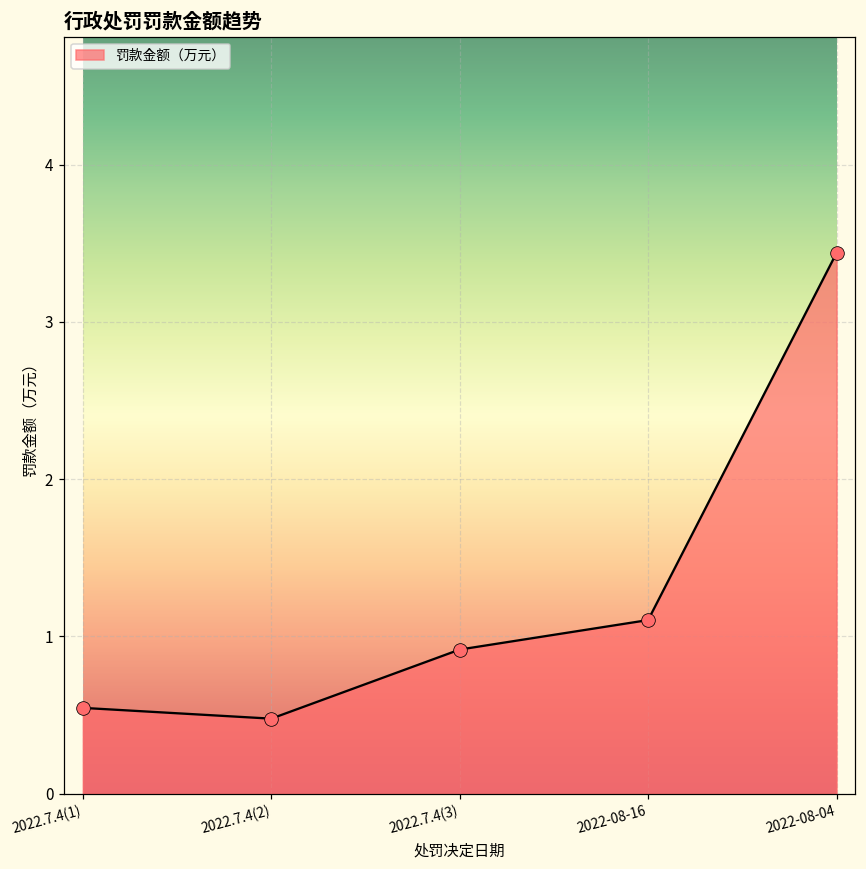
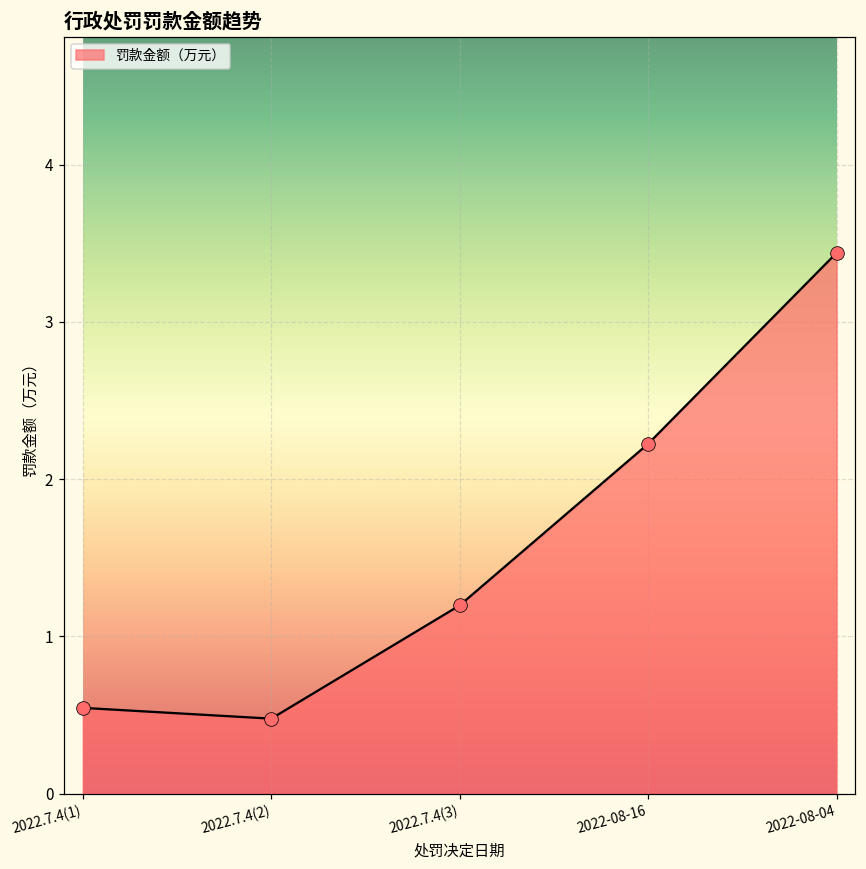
2022.7.4(3): 0.92 -> 1.20
2022-08-16: 1.10 -> 2.22
